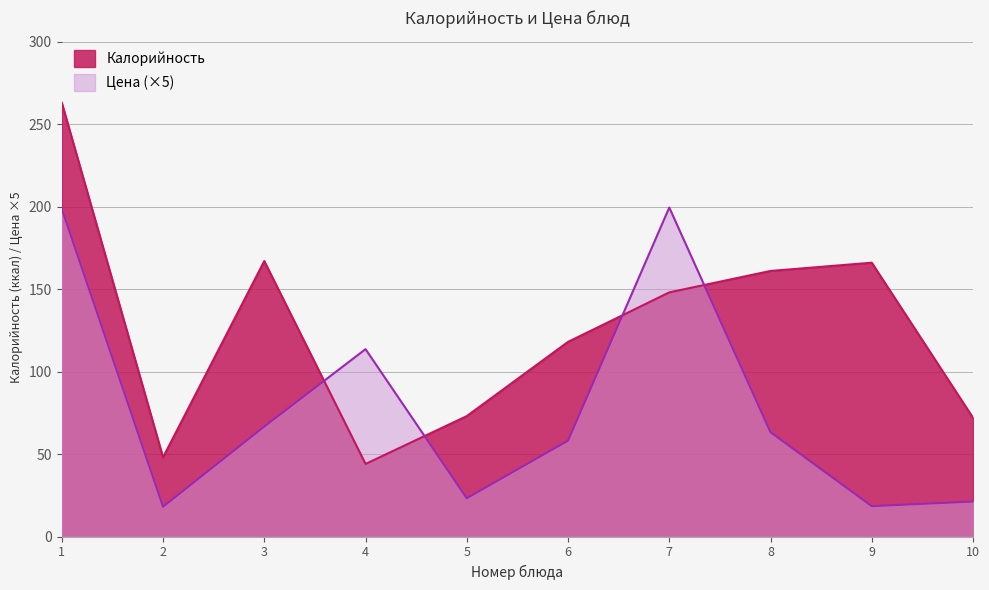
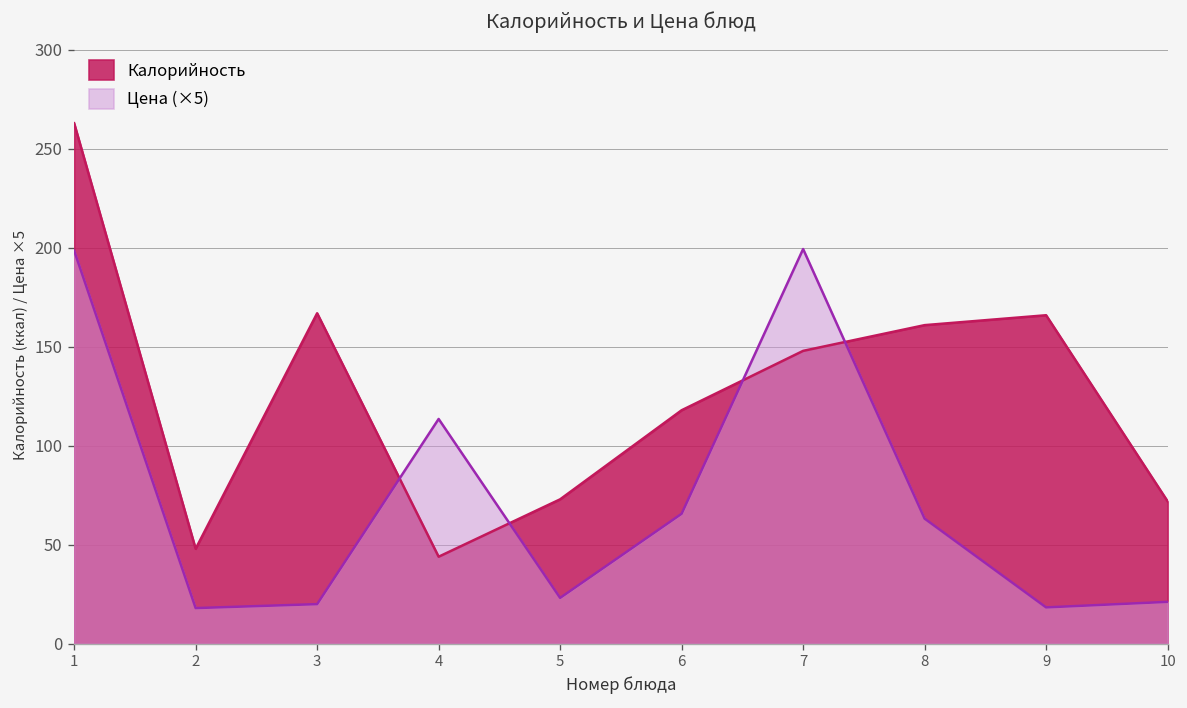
Цена (×5), 3: 67 -> 20
Цена (×5), 6: 58 -> 66
